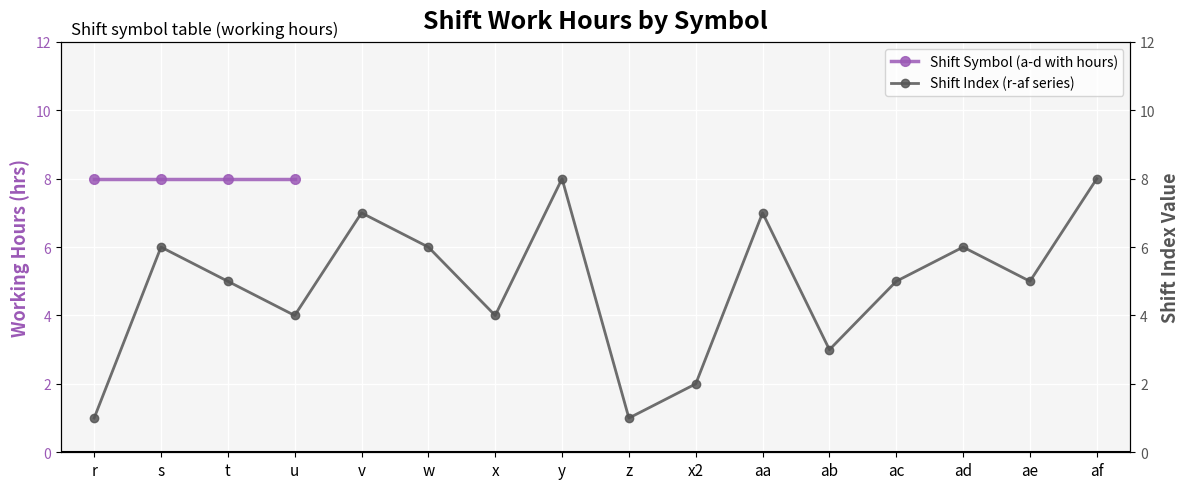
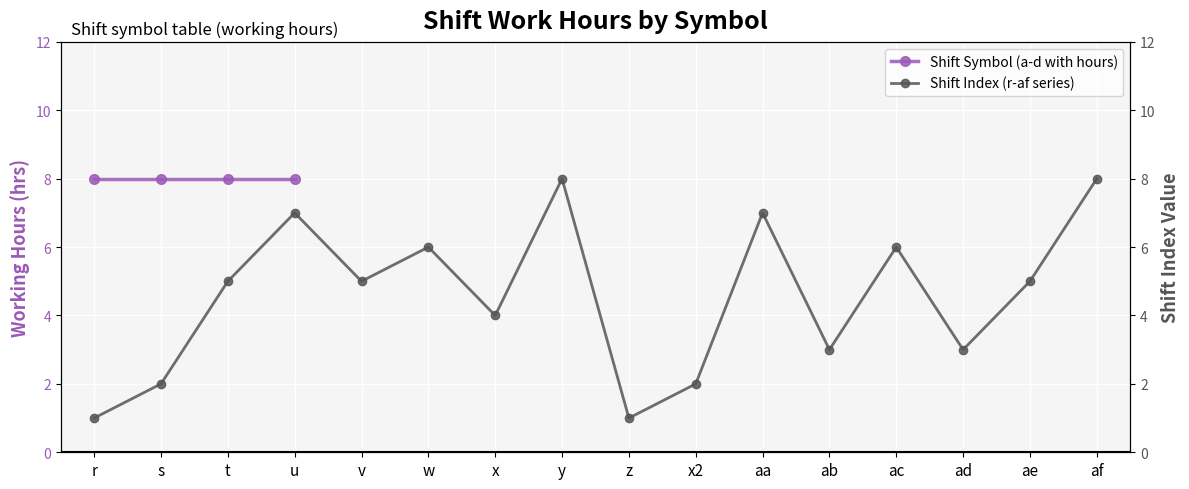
Shift Index (r-af series), s: 6 -> 2
Shift Index (r-af series), u: 4 -> 7
Shift Index (r-af series), v: 7 -> 5
Shift Index (r-af series), ac: 5 -> 6
Shift Index (r-af series), ad: 6 -> 3
